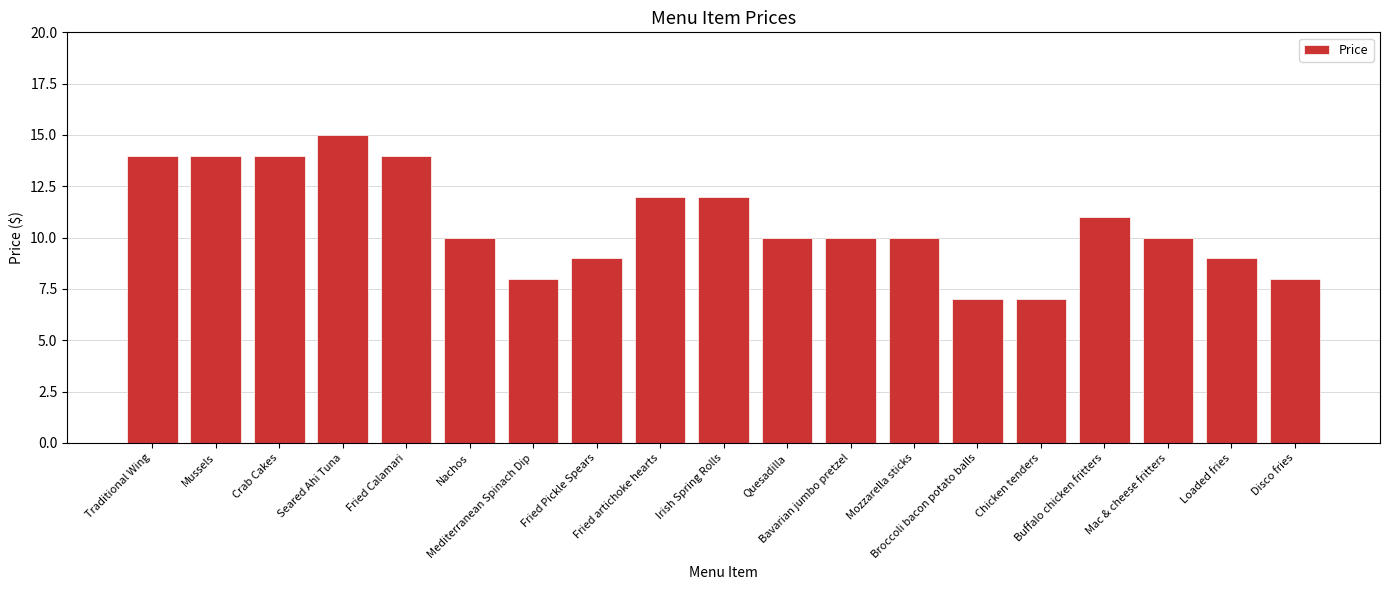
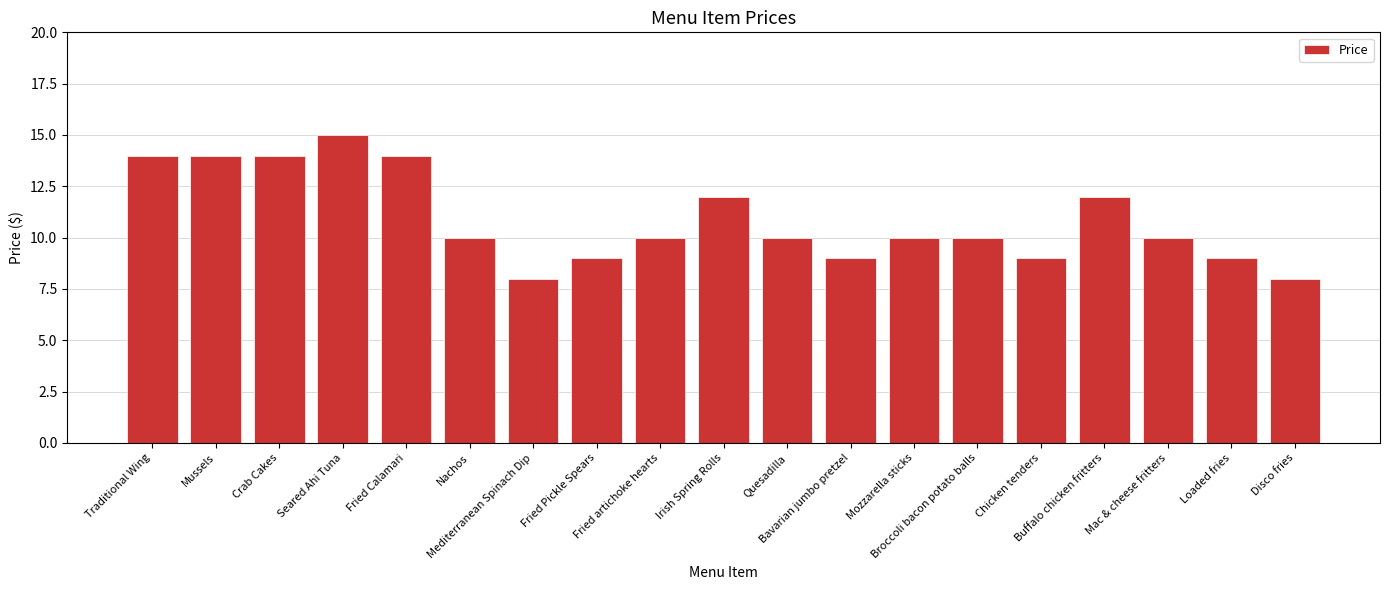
Fried artichoke hearts: 12 -> 10
Bavarian jumbo pretzel: 10 -> 9
Broccoli bacon potato balls: 7 -> 10
Chicken tenders: 7 -> 9
Buffalo chicken fritters: 11 -> 12
